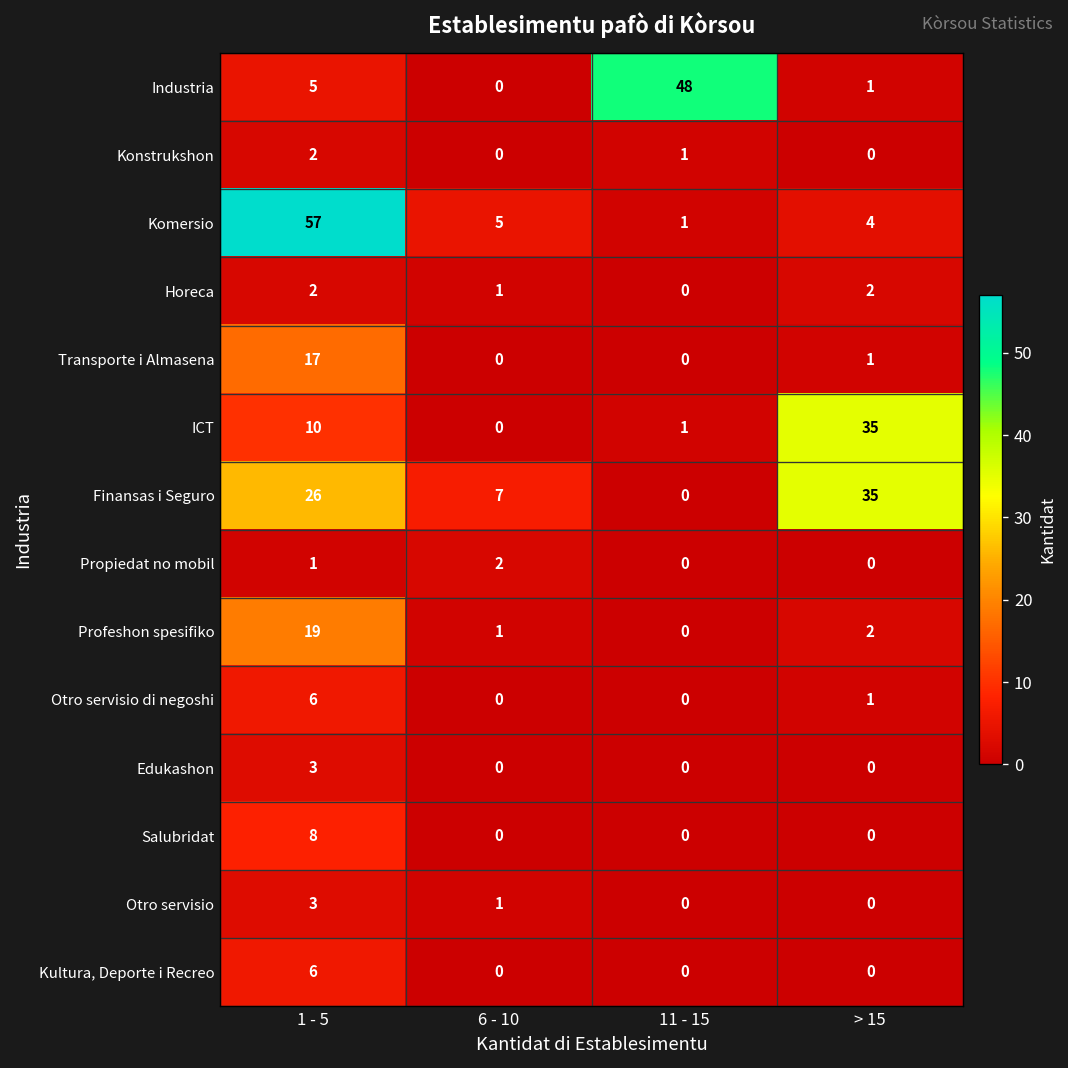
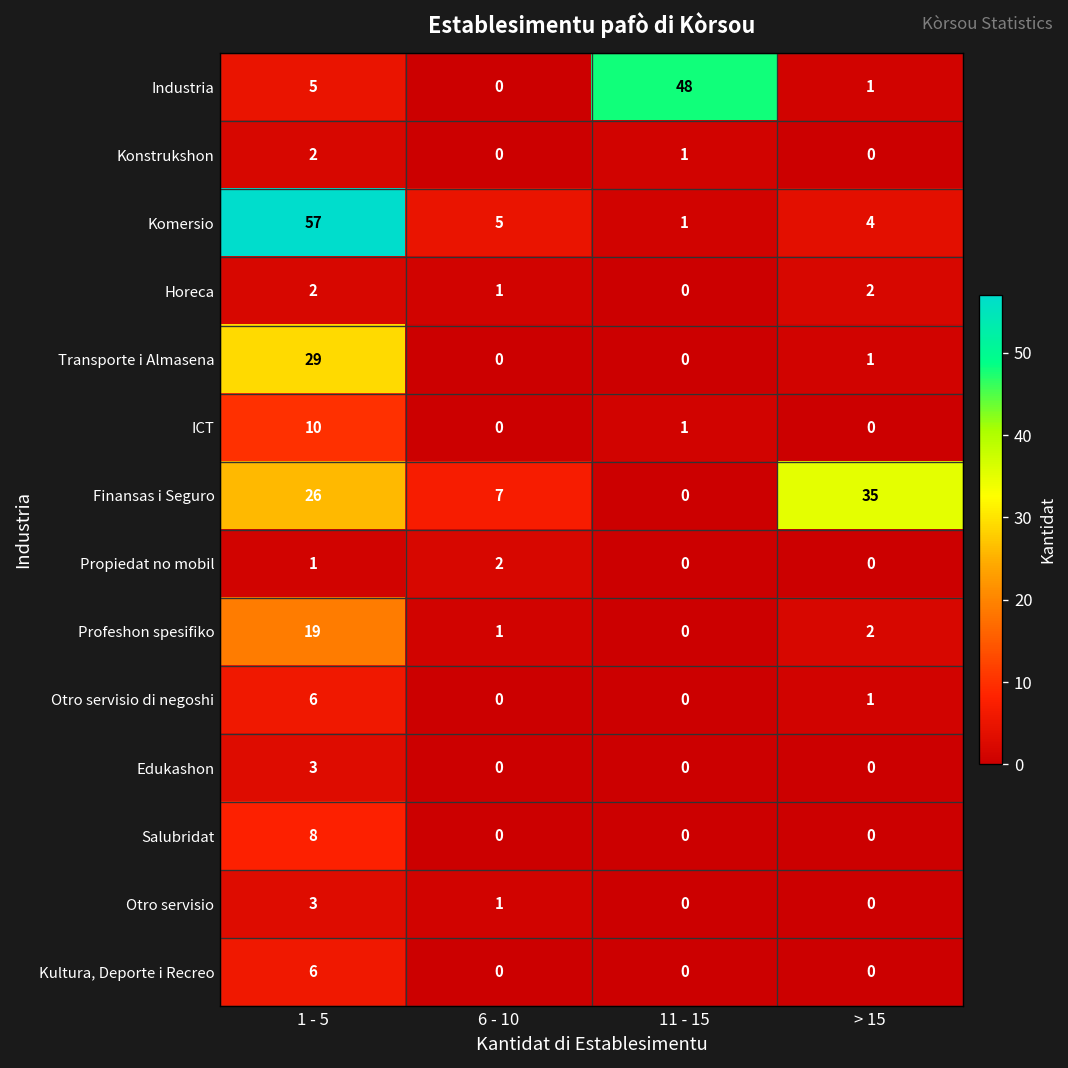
Transporte i Almasena, 1 - 5: 17 -> 29
ICT, > 15: 35 -> 0
